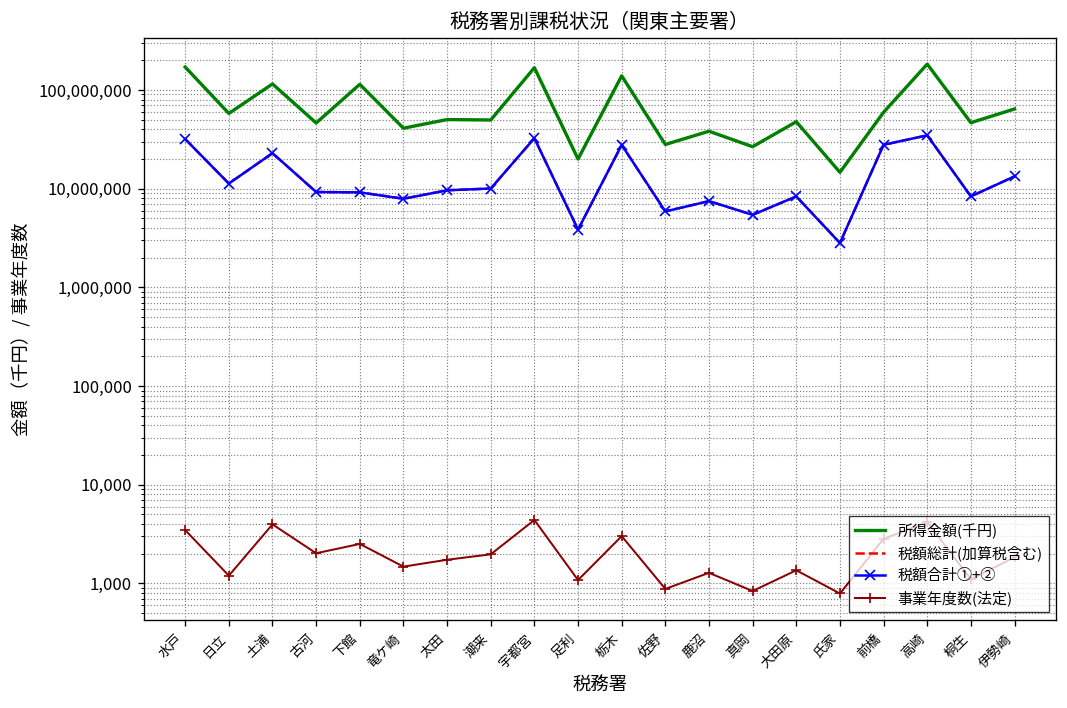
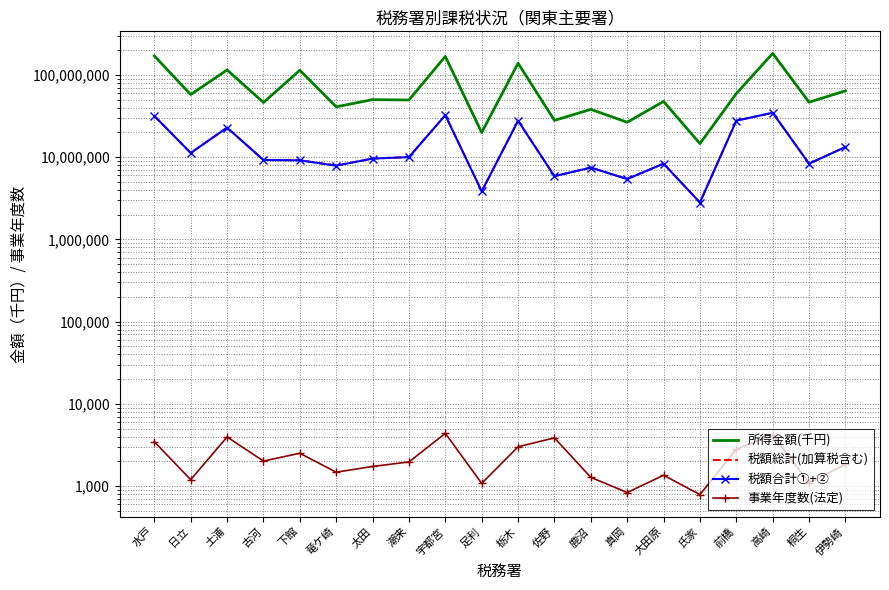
事業年度数(法定), 佐野: 900 -> 4,000
